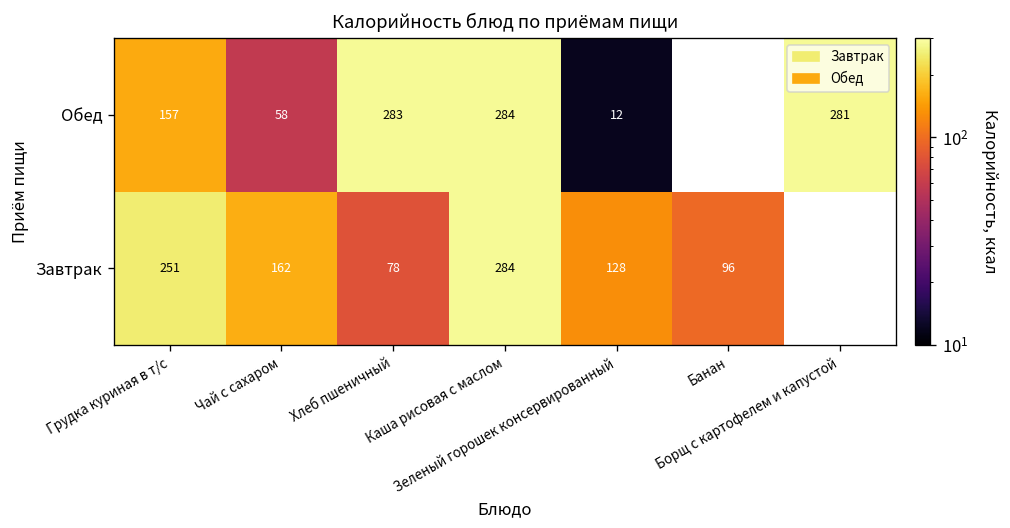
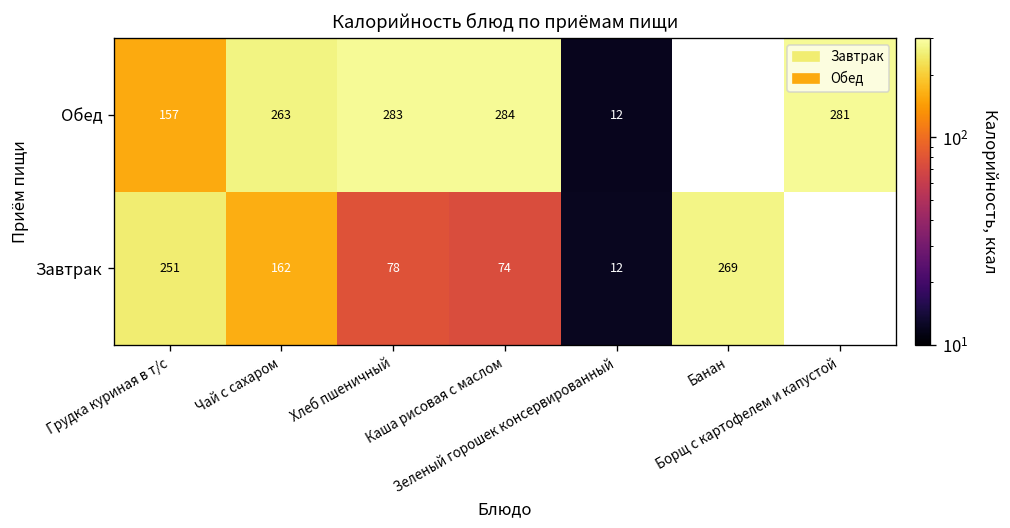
Обед, Чай с сахаром: 58 -> 263
Завтрак, Каша рисовая с маслом: 284 -> 74
Завтрак, Зеленый горошек консервированный: 128 -> 12
Завтрак, Банан: 96 -> 269
